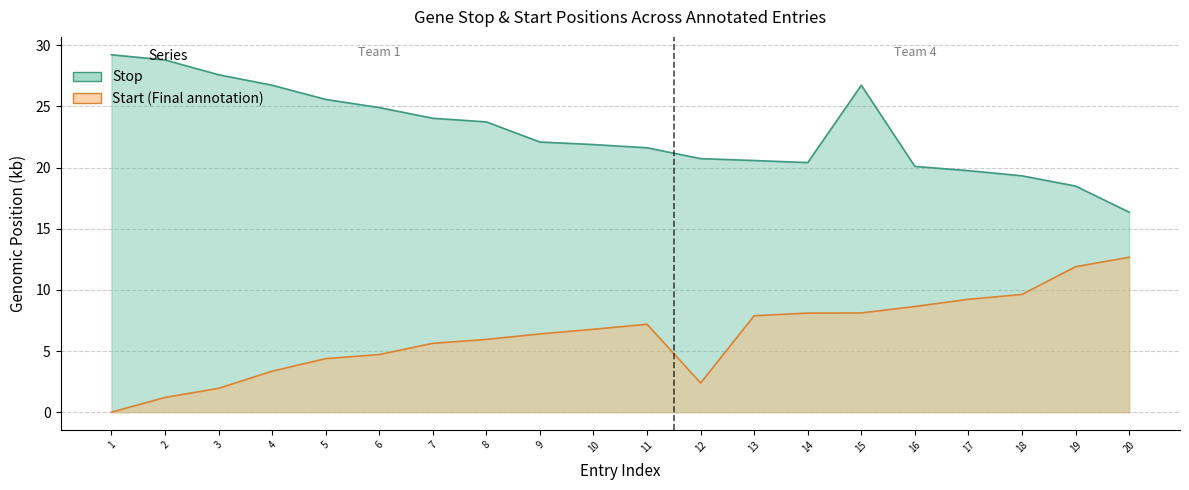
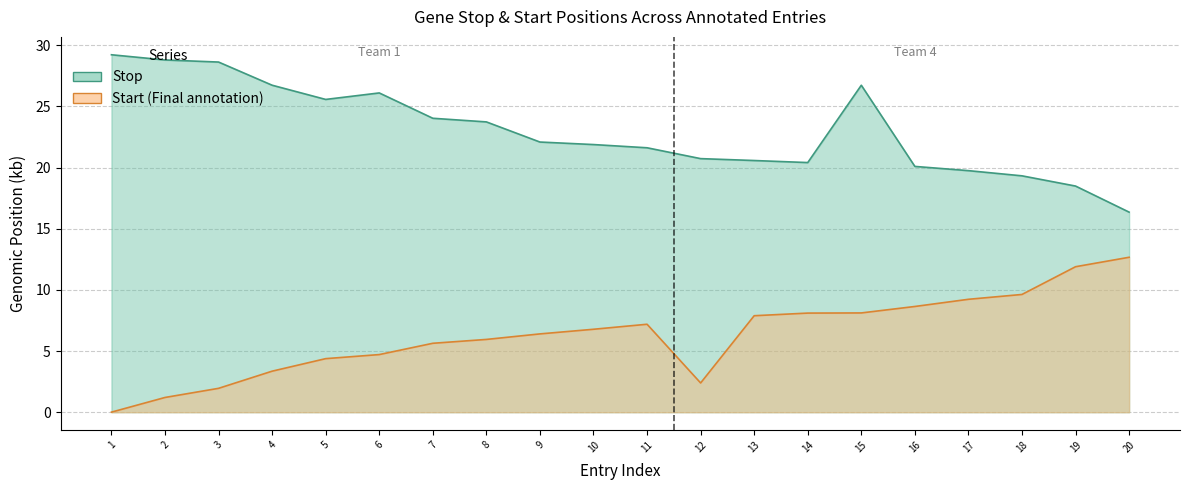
Stop, 3: 27.6 -> 28.6
Stop, 6: 24.9 -> 26.1
